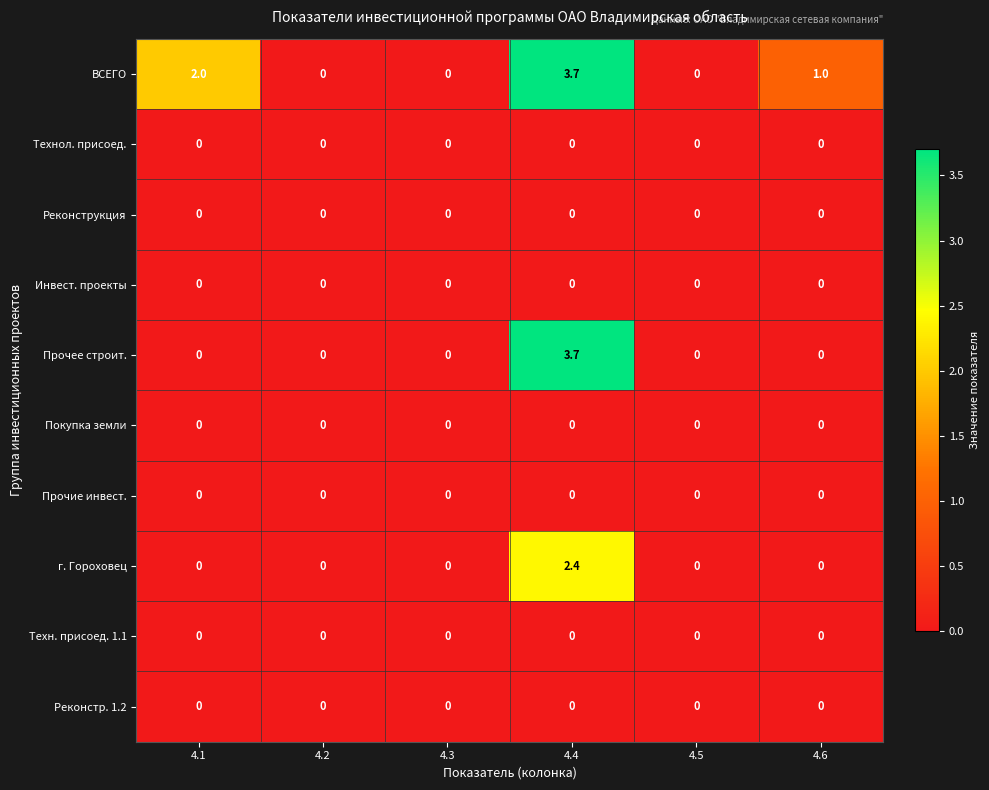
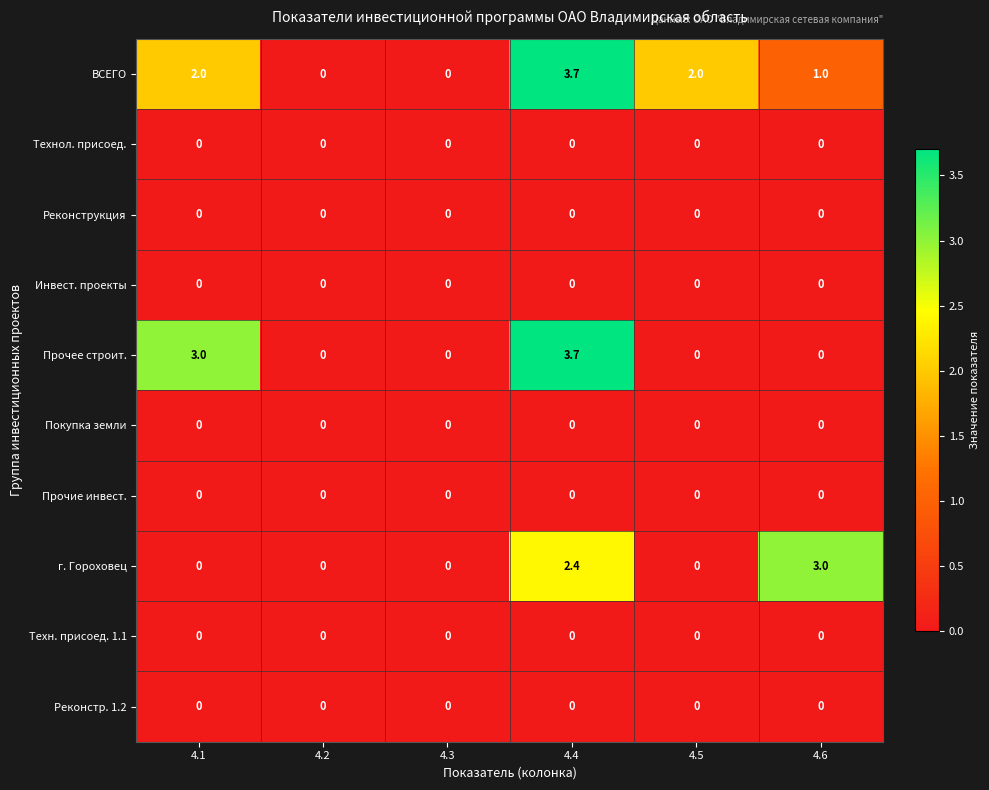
ВСЕГО, 4.5: 0 -> 2.0
Прочее строит., 4.1: 0 -> 3.0
г. Гороховец, 4.6: 0 -> 3.0
